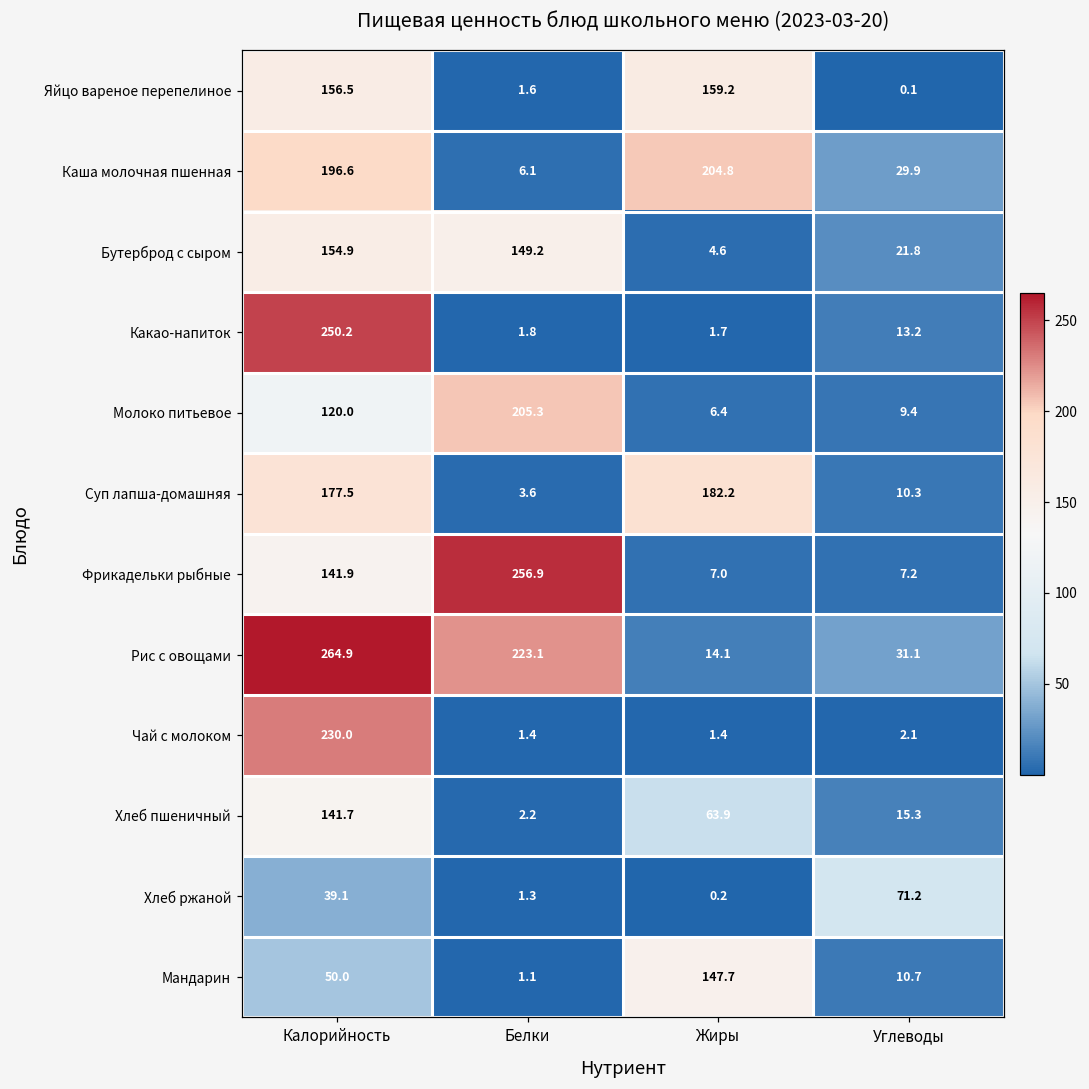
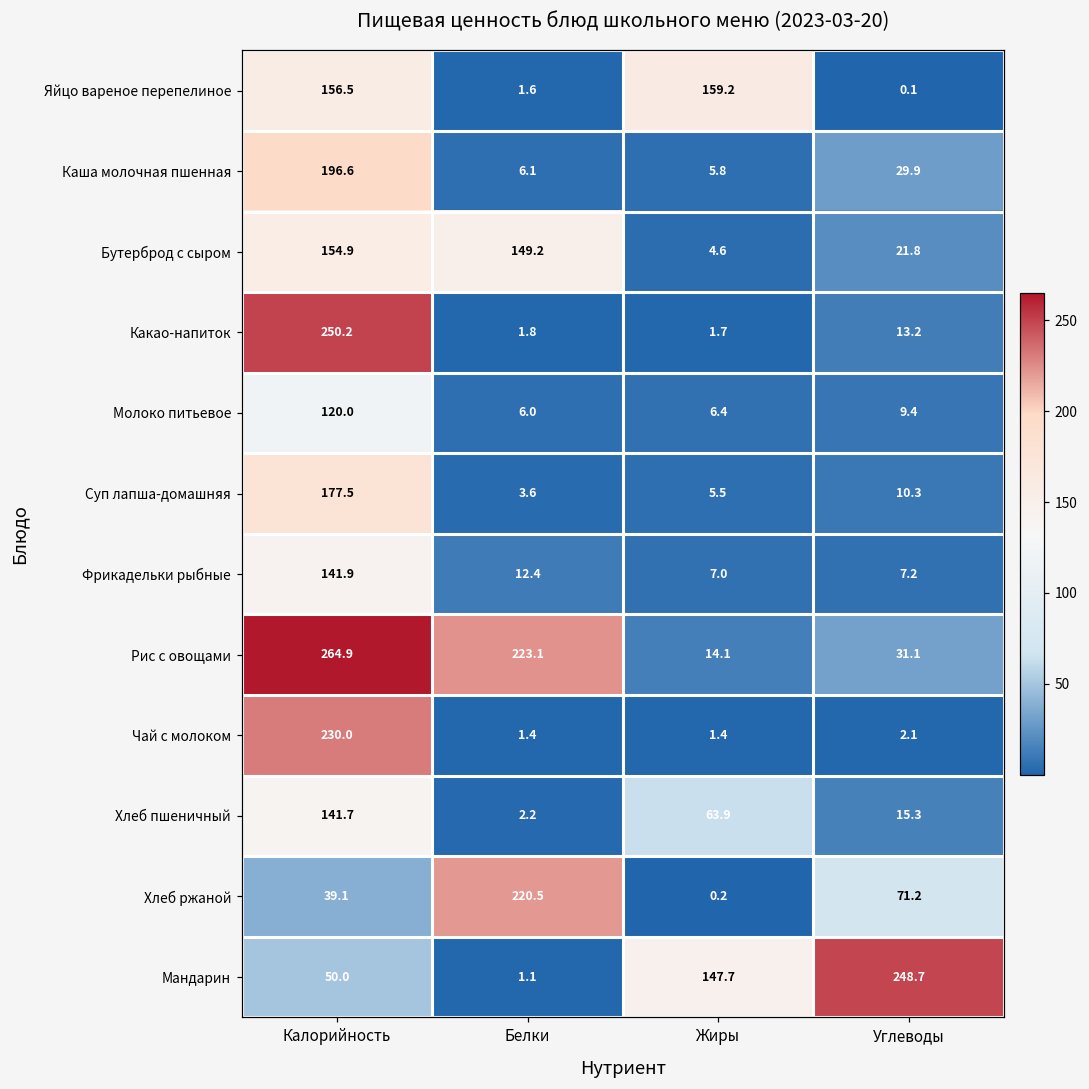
Каша молочная пшенная, Жиры: 204.8 -> 5.8
Молоко питьевое, Белки: 205.3 -> 6.0
Суп лапша-домашняя, Жиры: 182.2 -> 5.5
Фрикадельки рыбные, Белки: 256.9 -> 12.4
Хлеб ржаной, Белки: 1.3 -> 220.5
Мандарин, Углеводы: 10.7 -> 248.7
